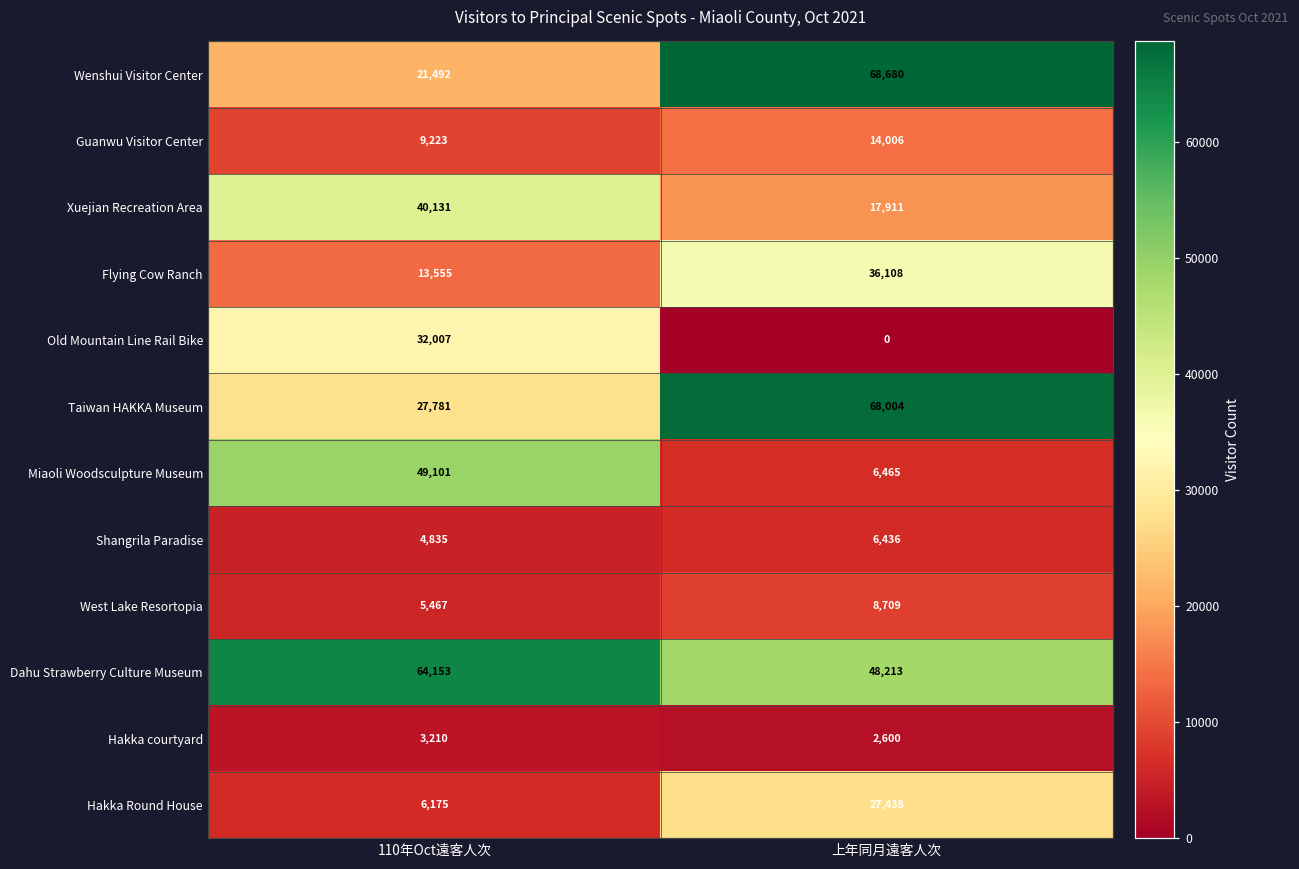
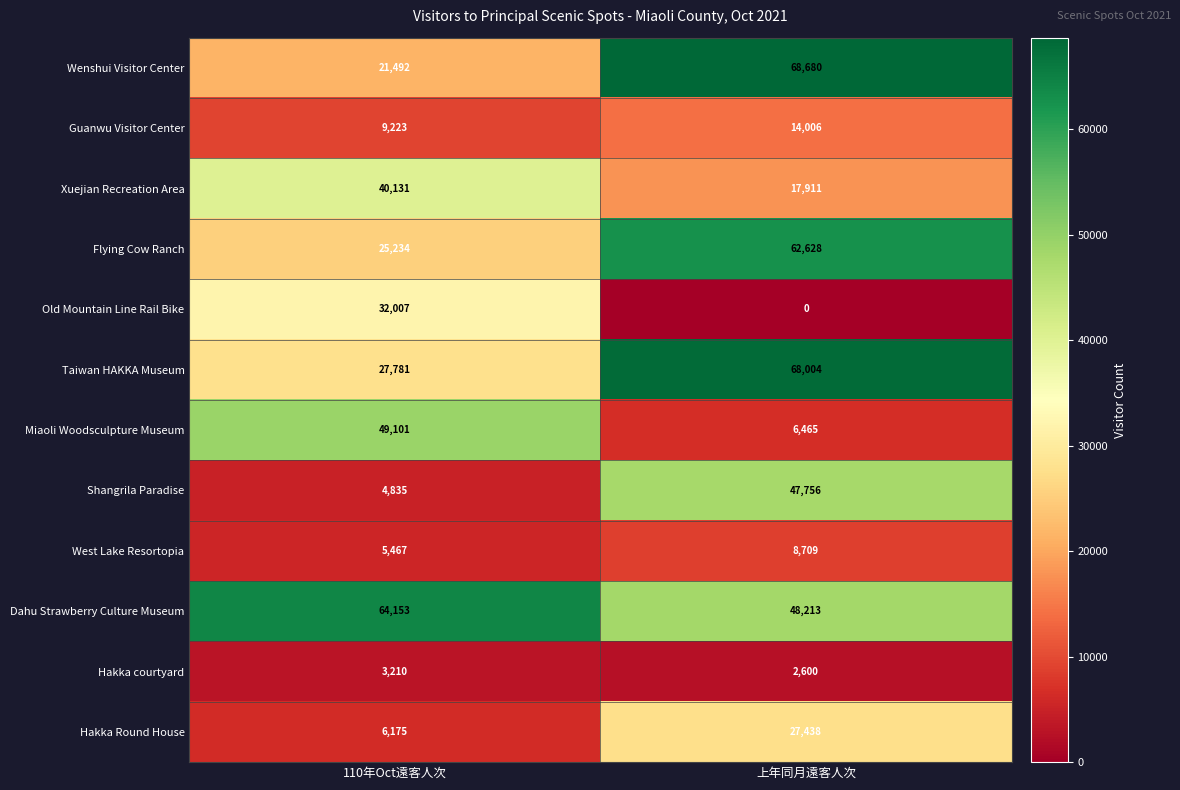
Flying Cow Ranch, 110年Oct遠客人次: 13,555 -> 25,234
Flying Cow Ranch, 上年同月遠客人次: 36,108 -> 62,628
Shangrila Paradise, 上年同月遠客人次: 6,436 -> 47,756
